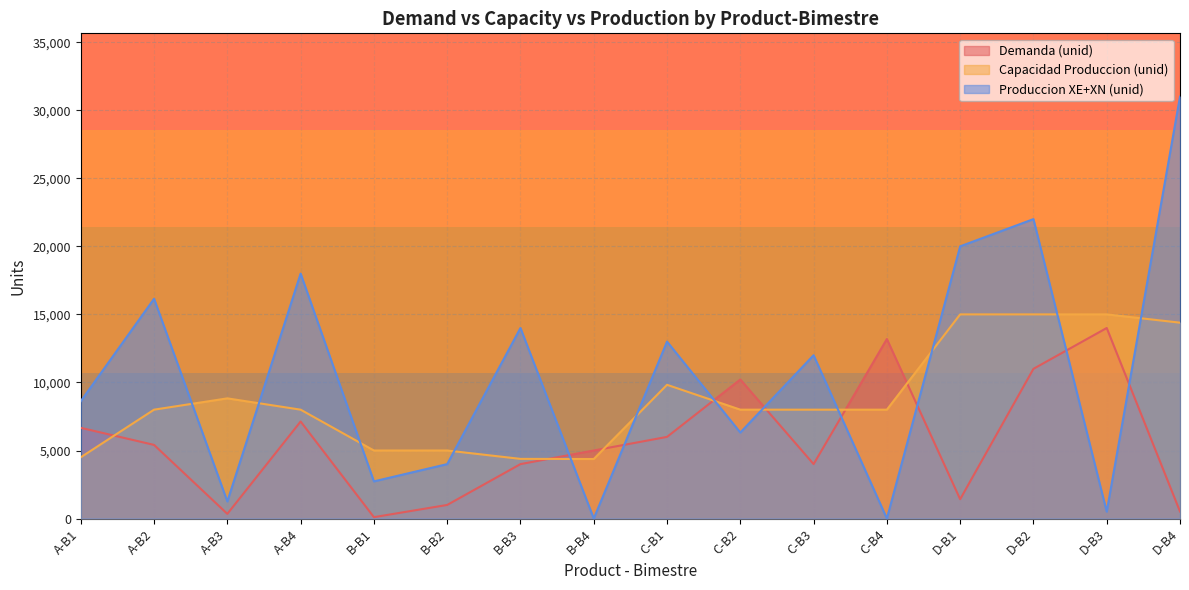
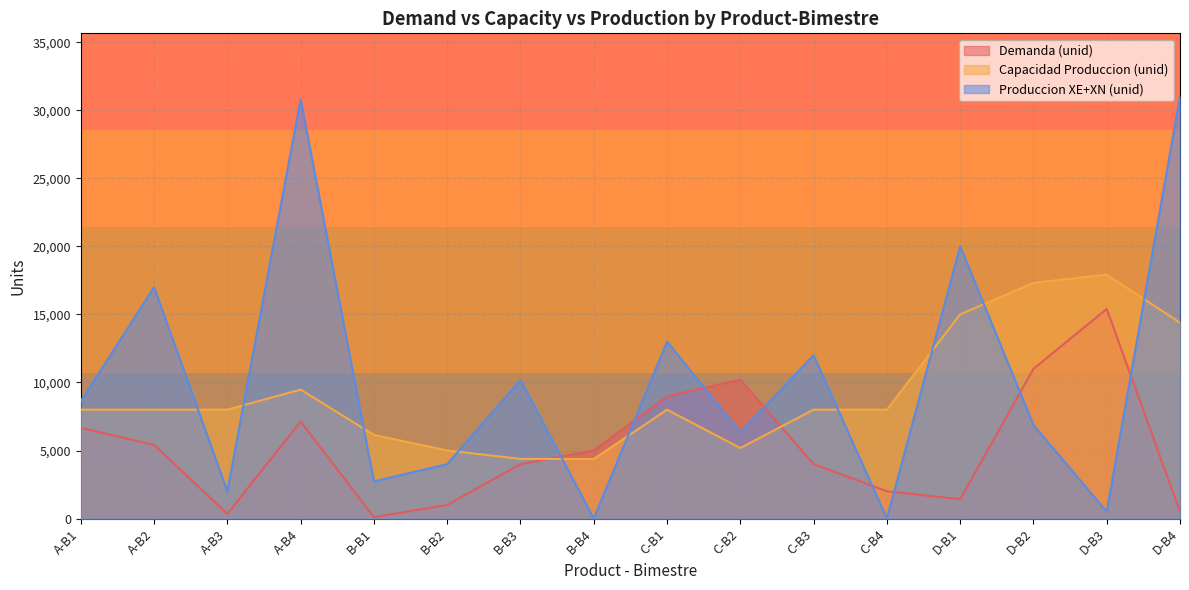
Capacidad Produccion (unid), A-B1: 4,500 -> 8,000
Produccion XE+XN (unid), A-B2: 16,100 -> 17,000
Capacidad Produccion (unid), A-B3: 8,800 -> 8,000
Produccion XE+XN (unid), A-B3: 1,300 -> 2,000
Capacidad Produccion (unid), A-B4: 8,000 -> 9,500
Produccion XE+XN (unid), A-B4: 18,000 -> 30,800
Capacidad Produccion (unid), B-B1: 5,000 -> 6,100
Produccion XE+XN (unid), B-B3: 14,000 -> 10,200
Demanda (unid), C-B1: 6,000 -> 9,000
Capacidad Produccion (unid), C-B1: 9,800 -> 8,000
Capacidad Produccion (unid), C-B2: 8,000 -> 5,200
Demanda (unid), C-B4: 13,200 -> 2,000
Capacidad Produccion (unid), D-B2: 15,000 -> 17,300
Produccion XE+XN (unid), D-B2: 22,000 -> 6,900
Demanda (unid), D-B3: 14,000 -> 15,400
Capacidad Produccion (unid), D-B3: 15,000 -> 17,900
